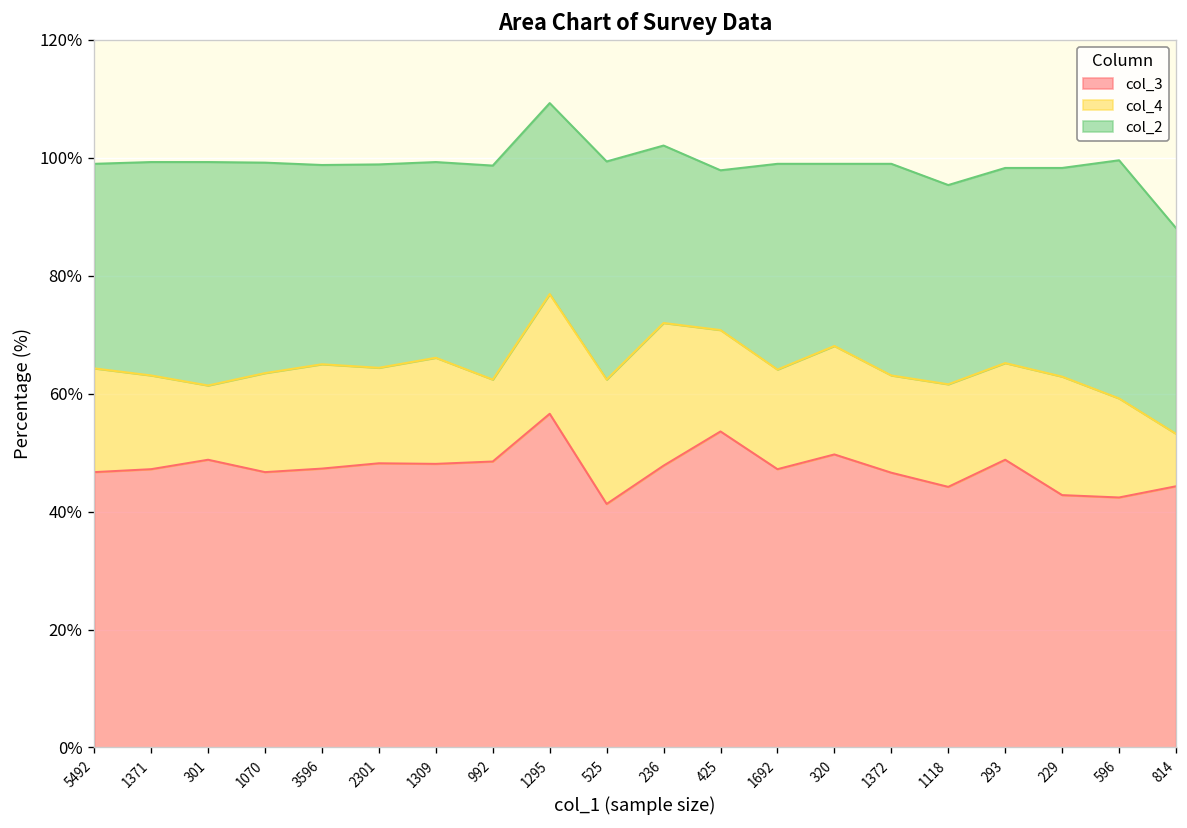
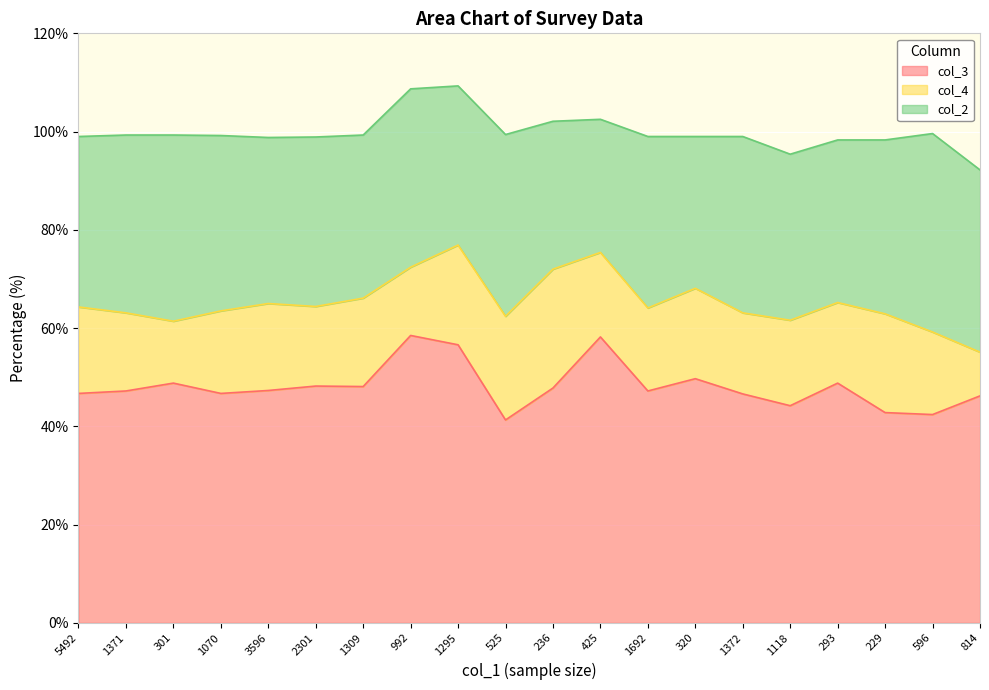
col_3, 992: 49% -> 59%
col_3, 425: 54% -> 58%
col_3, 814: 44% -> 46%
col_2, 814: 35% -> 37%
